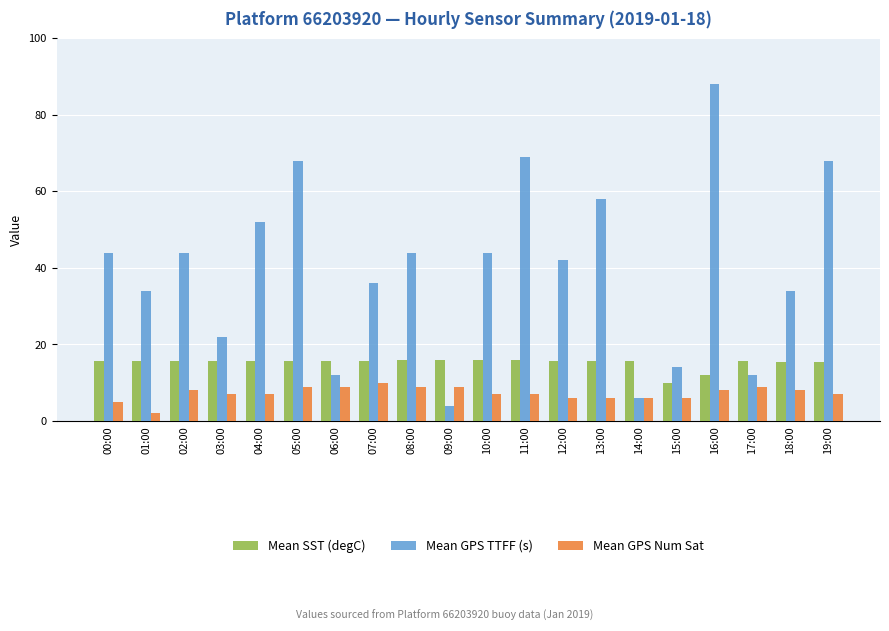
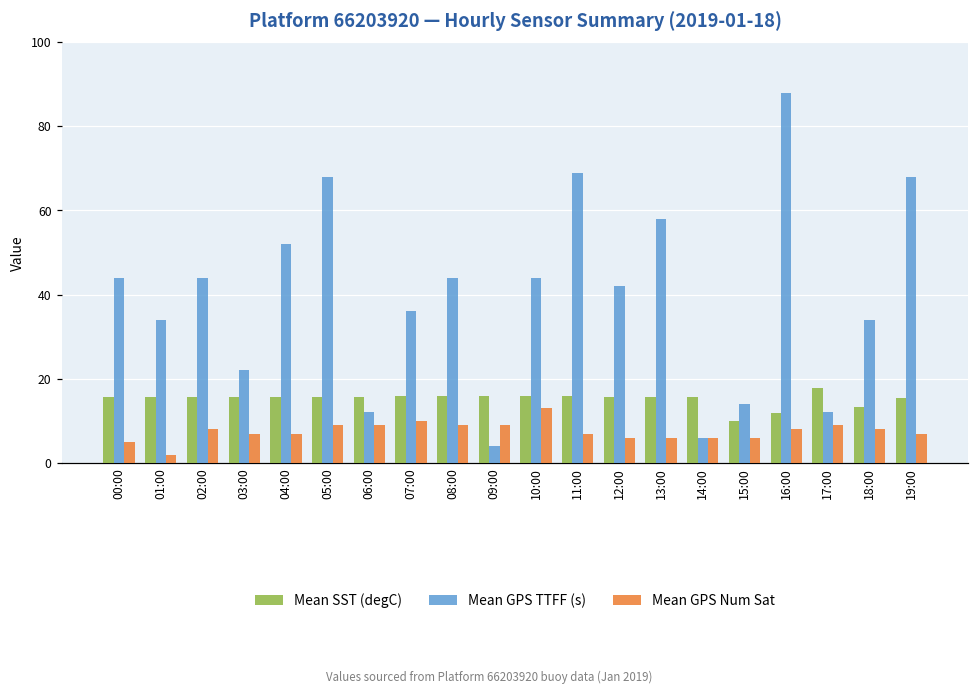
Mean GPS Num Sat, 10:00: 7 -> 13
Mean SST (degC), 17:00: 16 -> 18
Mean SST (degC), 18:00: 16 -> 13
